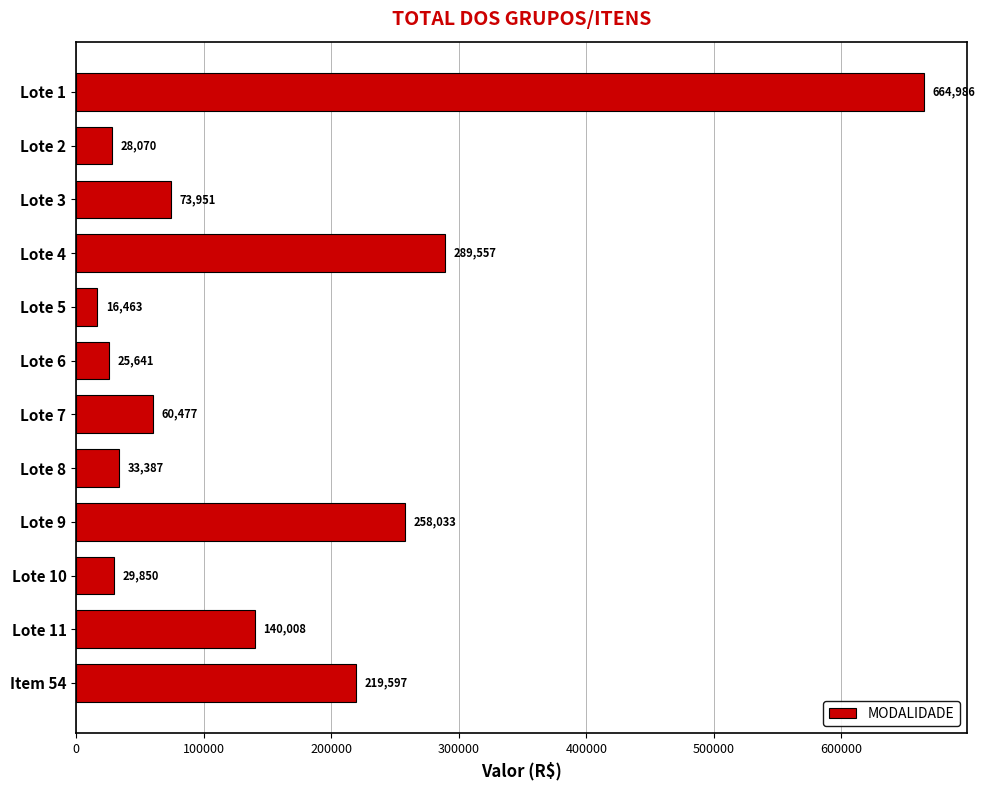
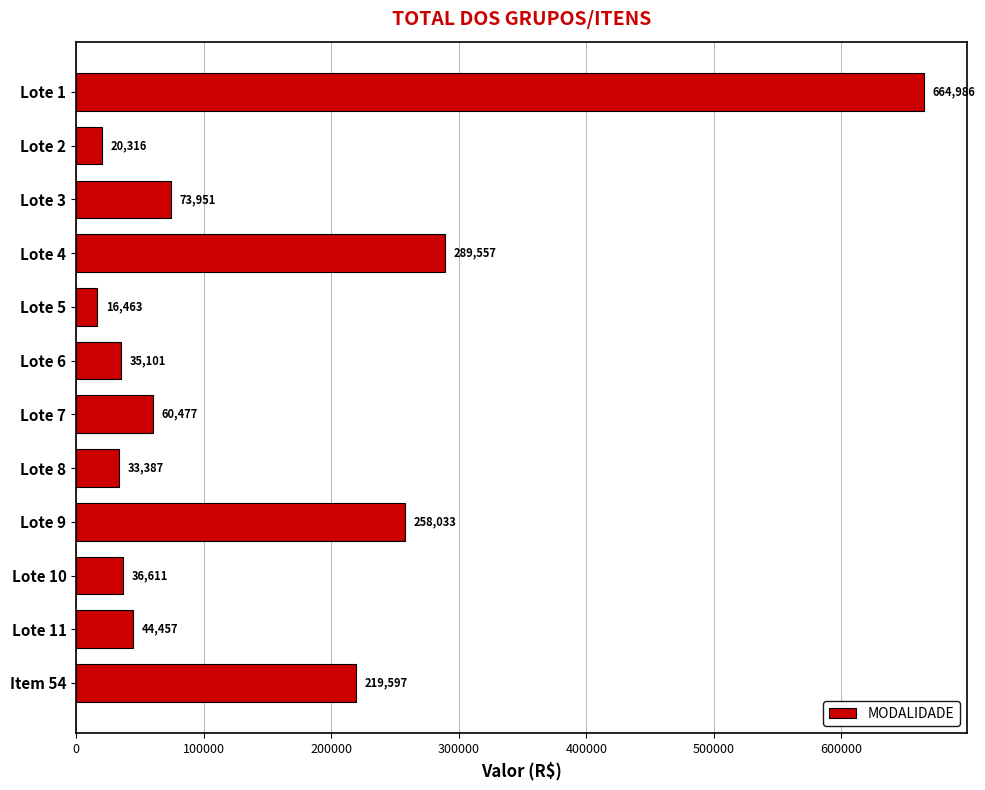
Lote 2: 28,070 -> 20,316
Lote 6: 25,641 -> 35,101
Lote 10: 29,850 -> 36,611
Lote 11: 140,008 -> 44,457
